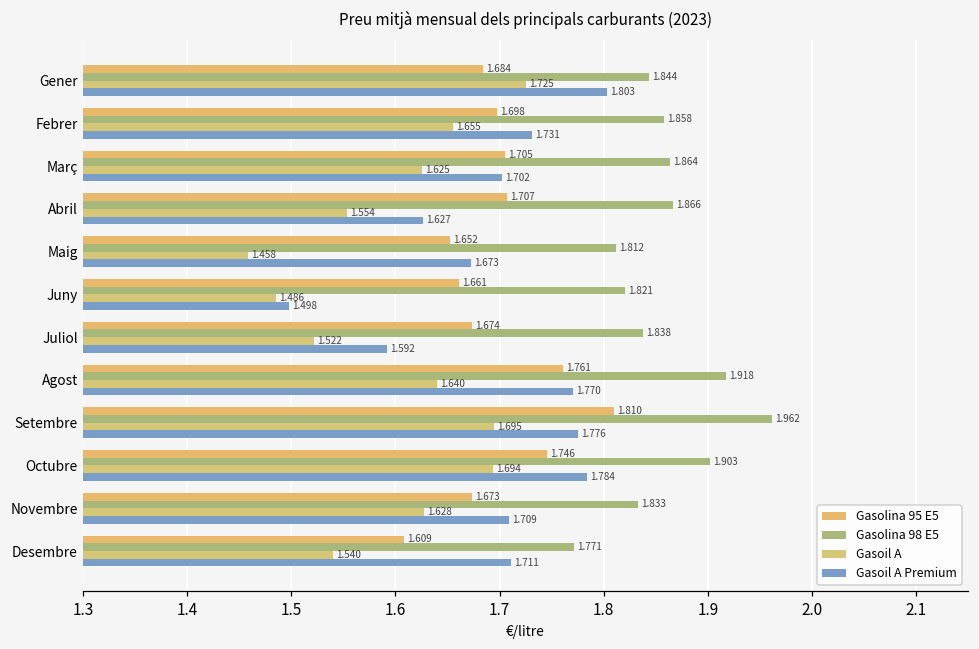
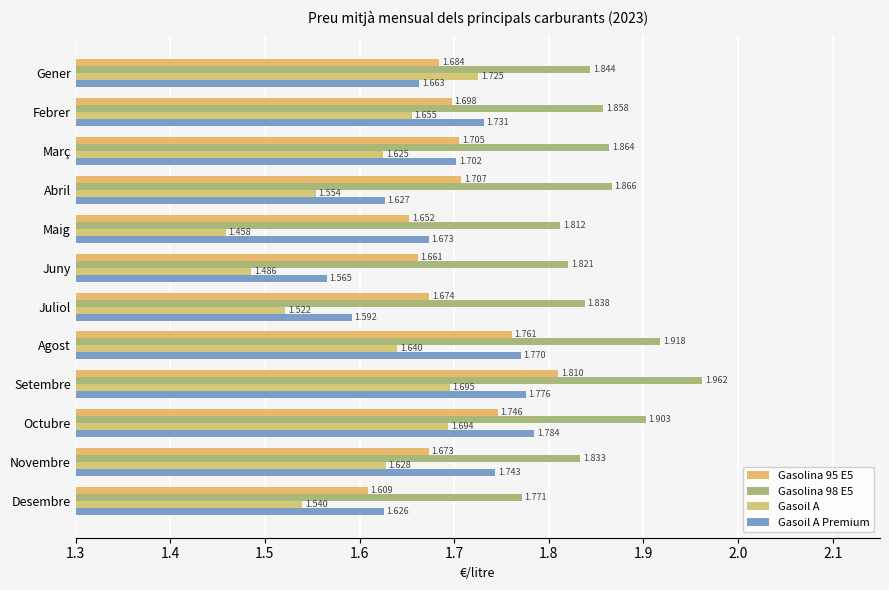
Gasoil A Premium, Gener: 1.803 -> 1.663
Gasoil A Premium, Juny: 1.498 -> 1.565
Gasoil A Premium, Novembre: 1.709 -> 1.743
Gasoil A Premium, Desembre: 1.711 -> 1.626
